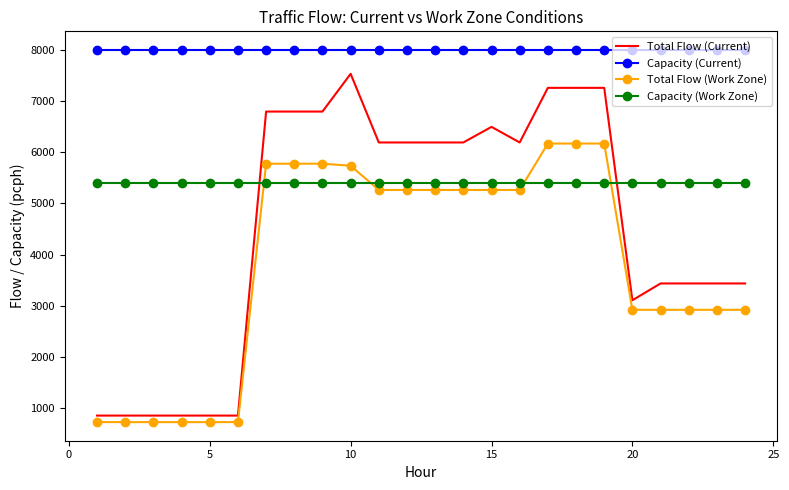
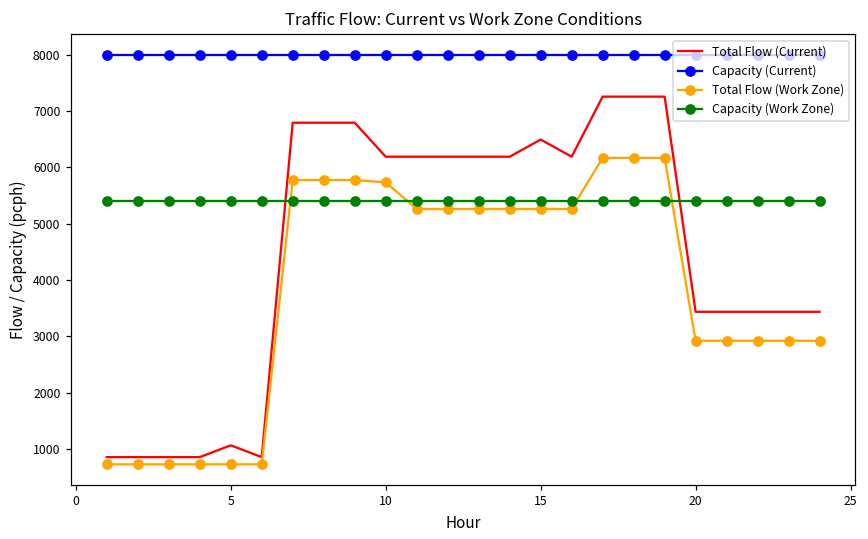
Total Flow (Current), 5: 900 -> 1100
Total Flow (Current), 10: 7500 -> 6200
Total Flow (Current), 20: 3100 -> 3400
